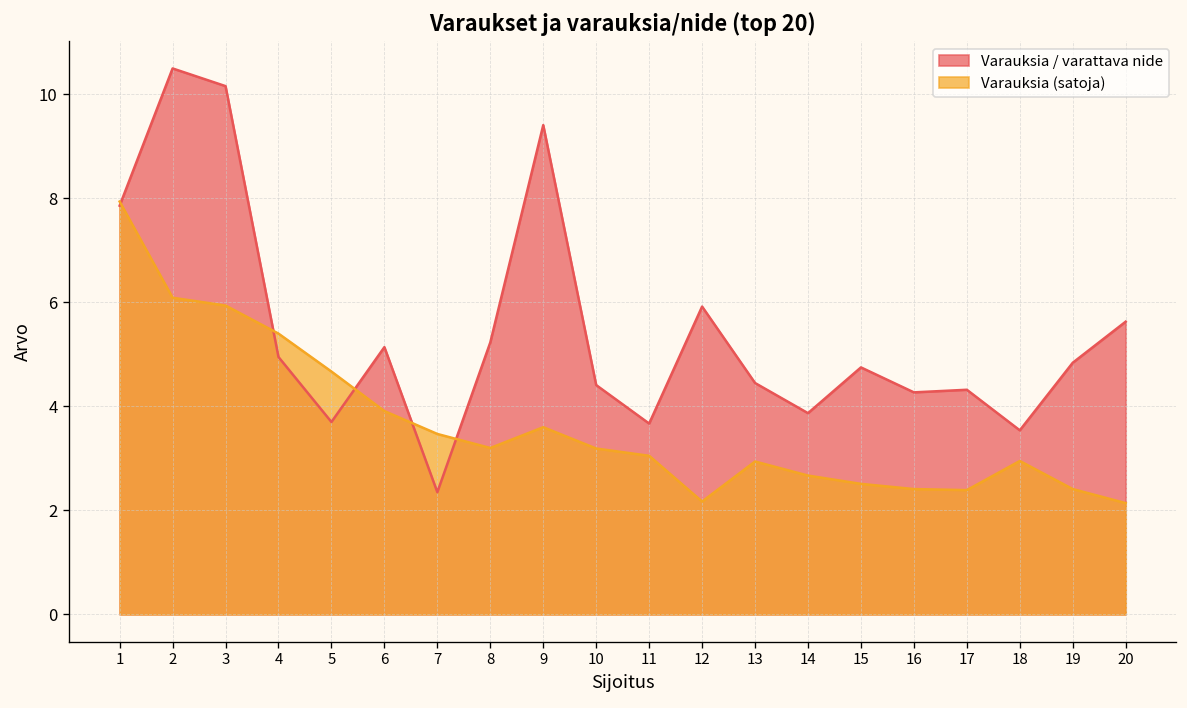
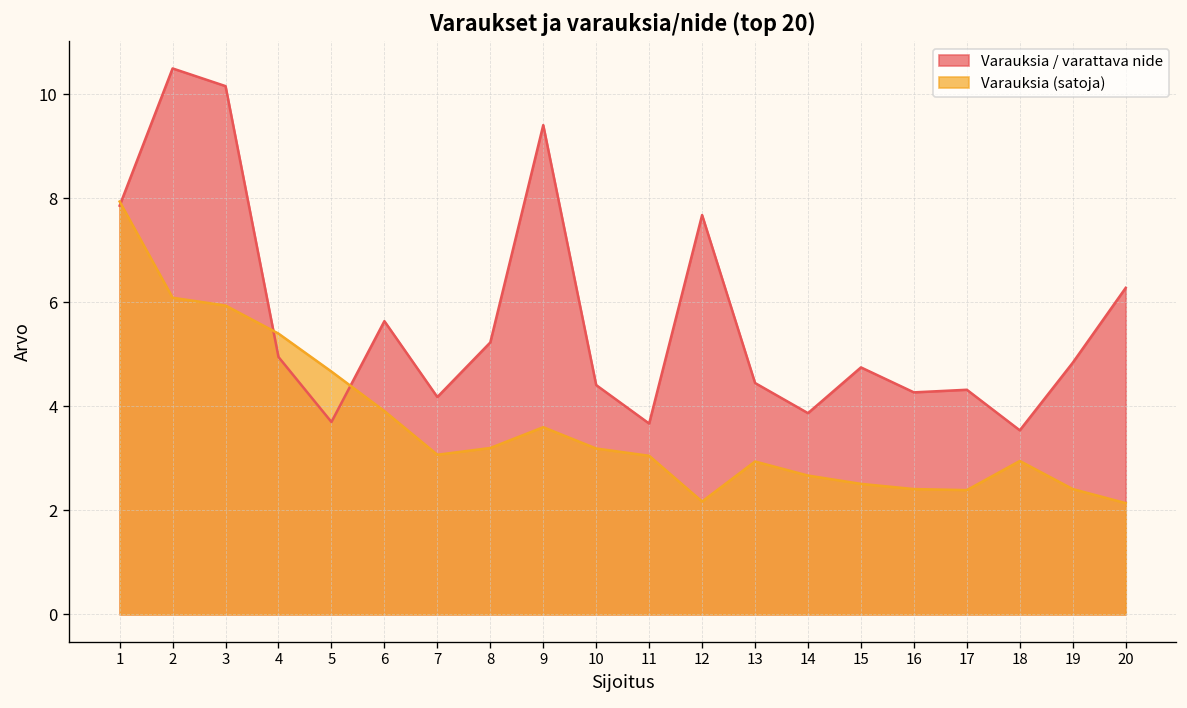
Varauksia / varattava nide, 6: 5.1 -> 5.6
Varauksia / varattava nide, 7: 2.4 -> 4.2
Varauksia (satoja), 7: 3.5 -> 3.1
Varauksia / varattava nide, 12: 5.9 -> 7.7
Varauksia / varattava nide, 20: 5.6 -> 6.3
